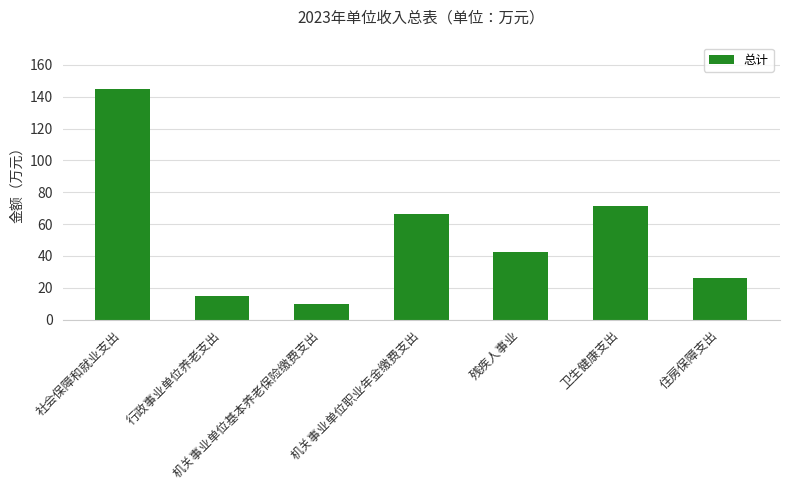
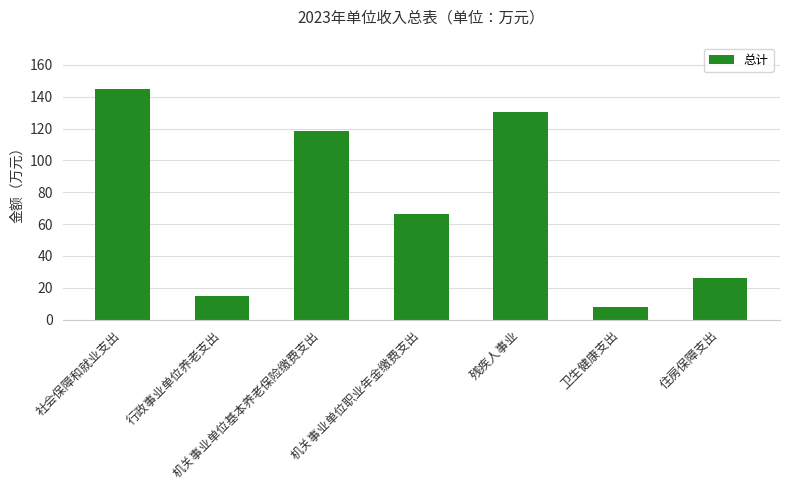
机关事业单位基本养老保险缴费支出: 10 -> 119
残疾人事业: 43 -> 130
卫生健康支出: 71 -> 8
